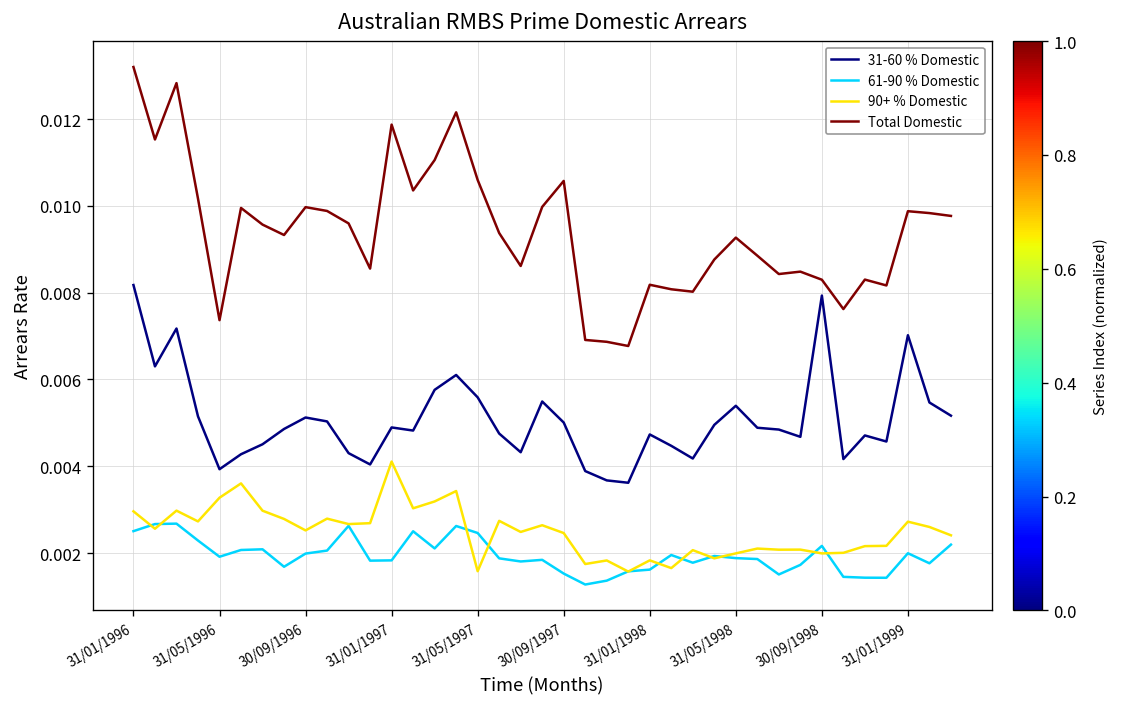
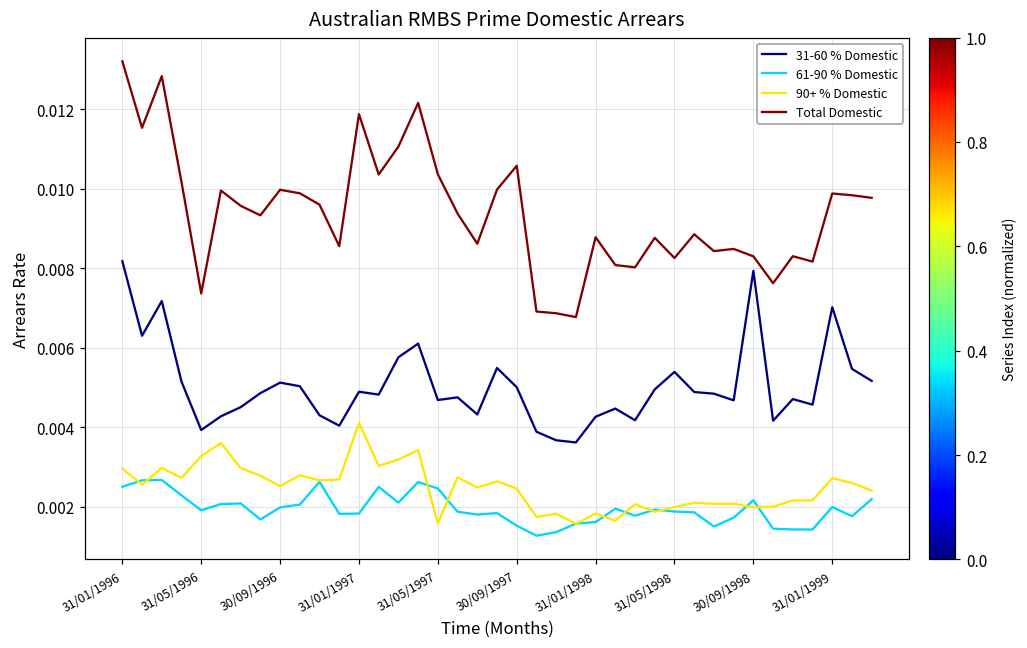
31-60 % Domestic, 31/05/1997: 0.0056 -> 0.0047
Total Domestic, 31/05/1997: 0.0106 -> 0.0104
31-60 % Domestic, 31/01/1998: 0.0047 -> 0.0043
Total Domestic, 31/01/1998: 0.0082 -> 0.0088
Total Domestic, 31/05/1998: 0.0093 -> 0.0083
